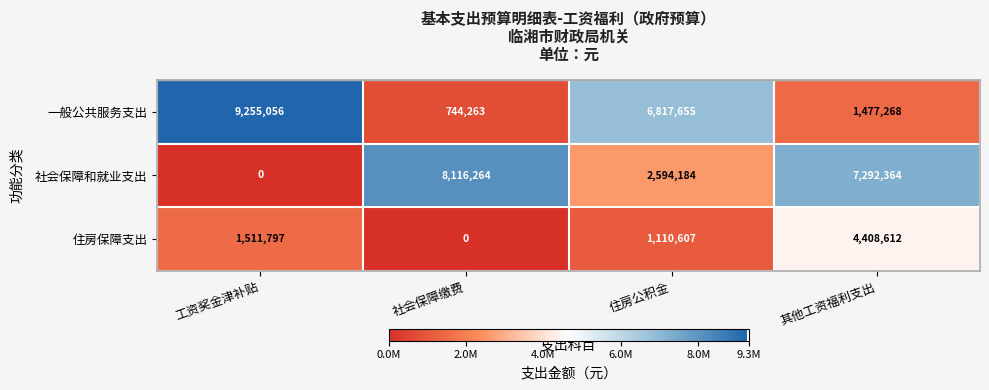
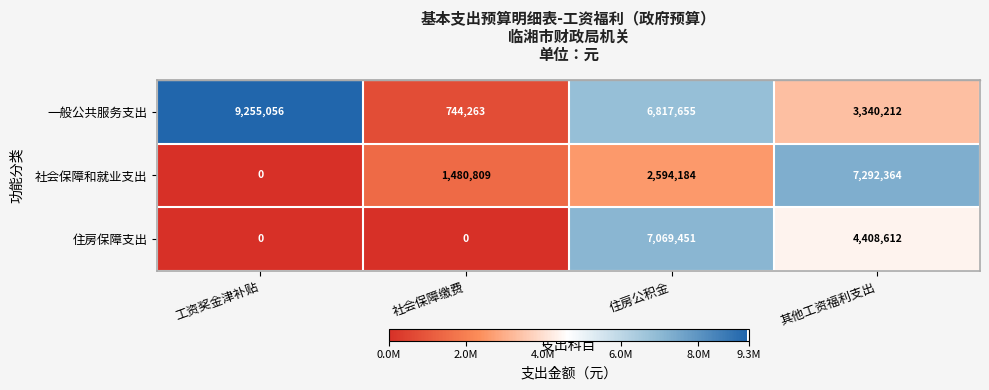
一般公共服务支出, 其他工资福利支出: 1,477,268 -> 3,340,212
社会保障和就业支出, 社会保障缴费: 8,116,264 -> 1,480,809
住房保障支出, 工资奖金津补贴: 1,511,797 -> 0
住房保障支出, 住房公积金: 1,110,607 -> 7,069,451
